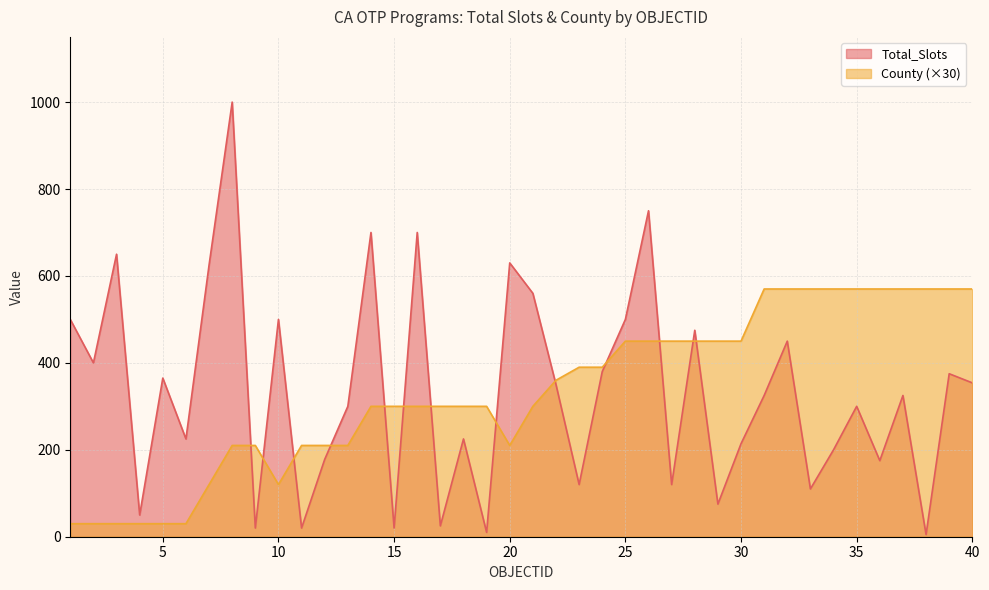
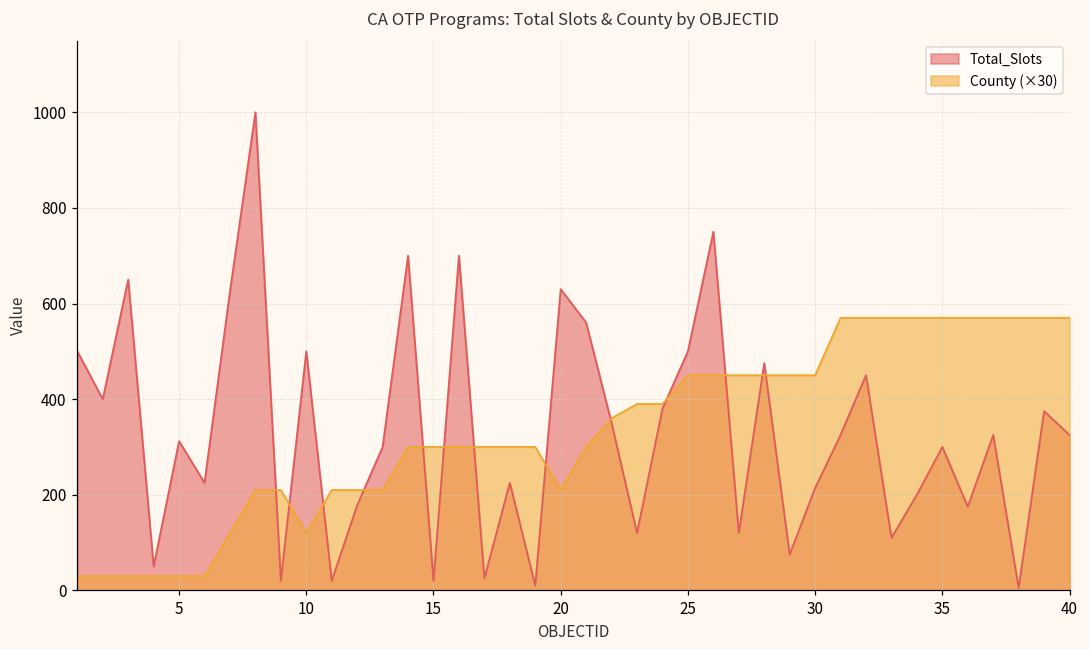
Total_Slots, 5: 370 -> 310
Total_Slots, 40: 350 -> 330
